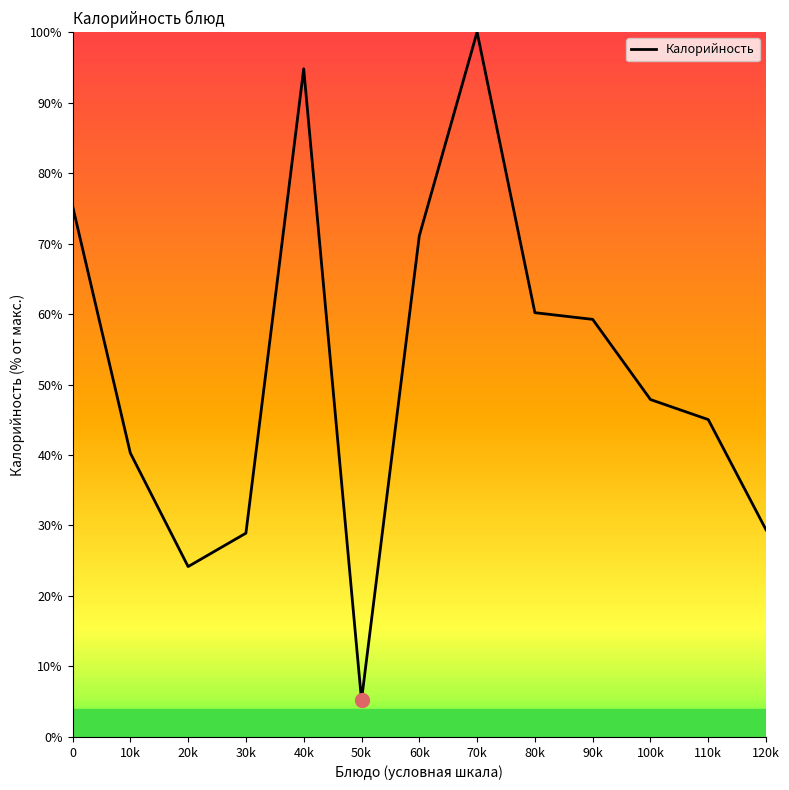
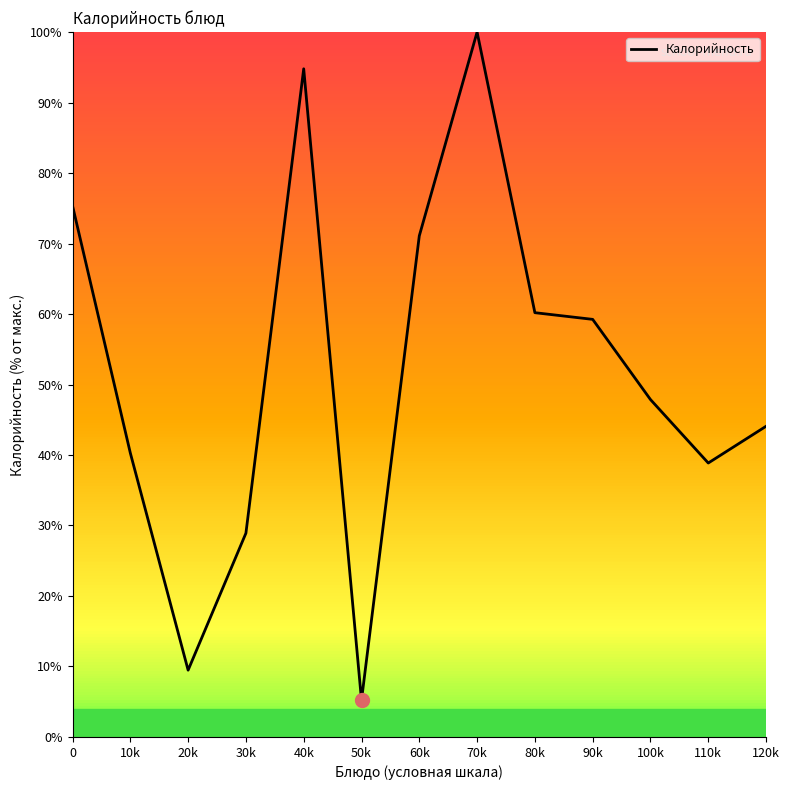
Калорийность, 20k: 24% -> 9%
Калорийность, 110k: 45% -> 39%
Калорийность, 120k: 29% -> 44%
